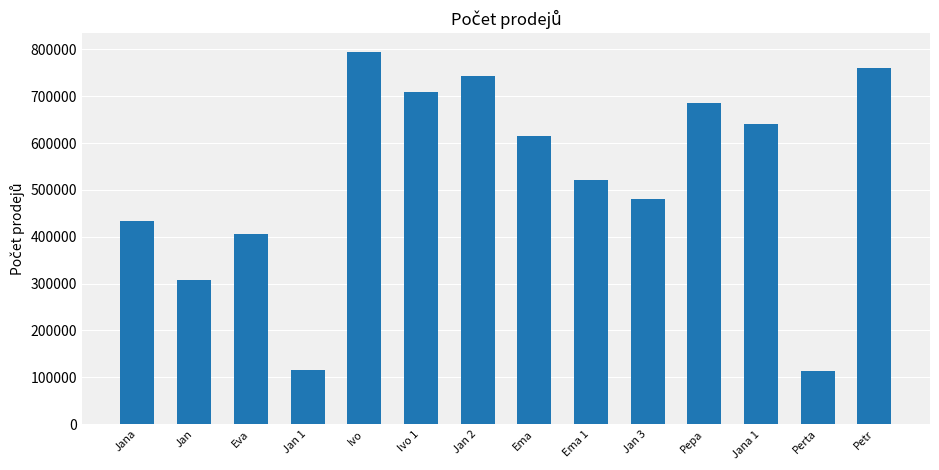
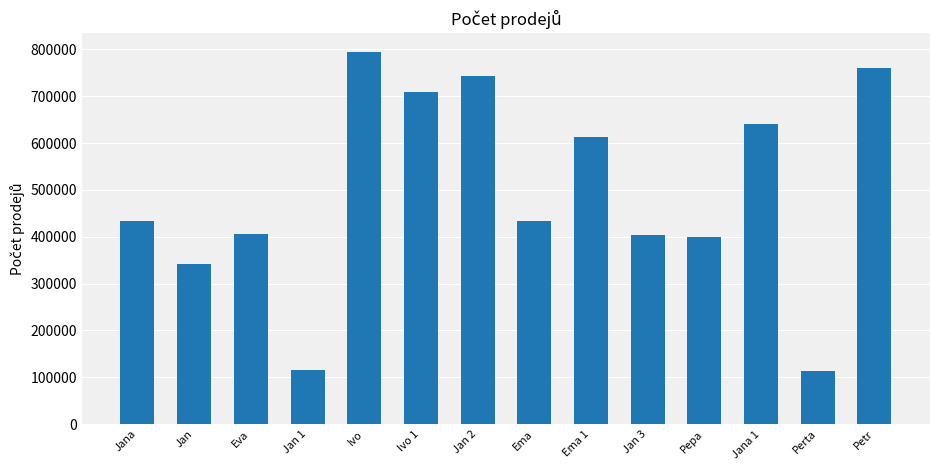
Jan: 310000 -> 340000
Ema: 620000 -> 430000
Ema 1: 520000 -> 610000
Jan 3: 480000 -> 400000
Pepa: 680000 -> 400000
